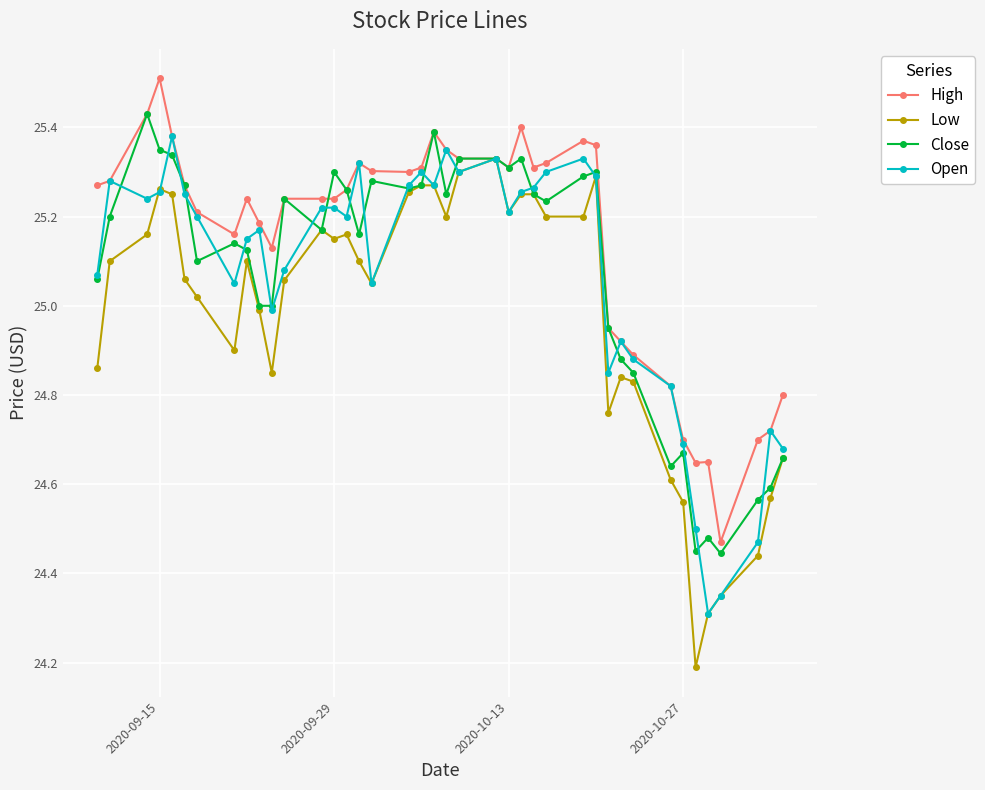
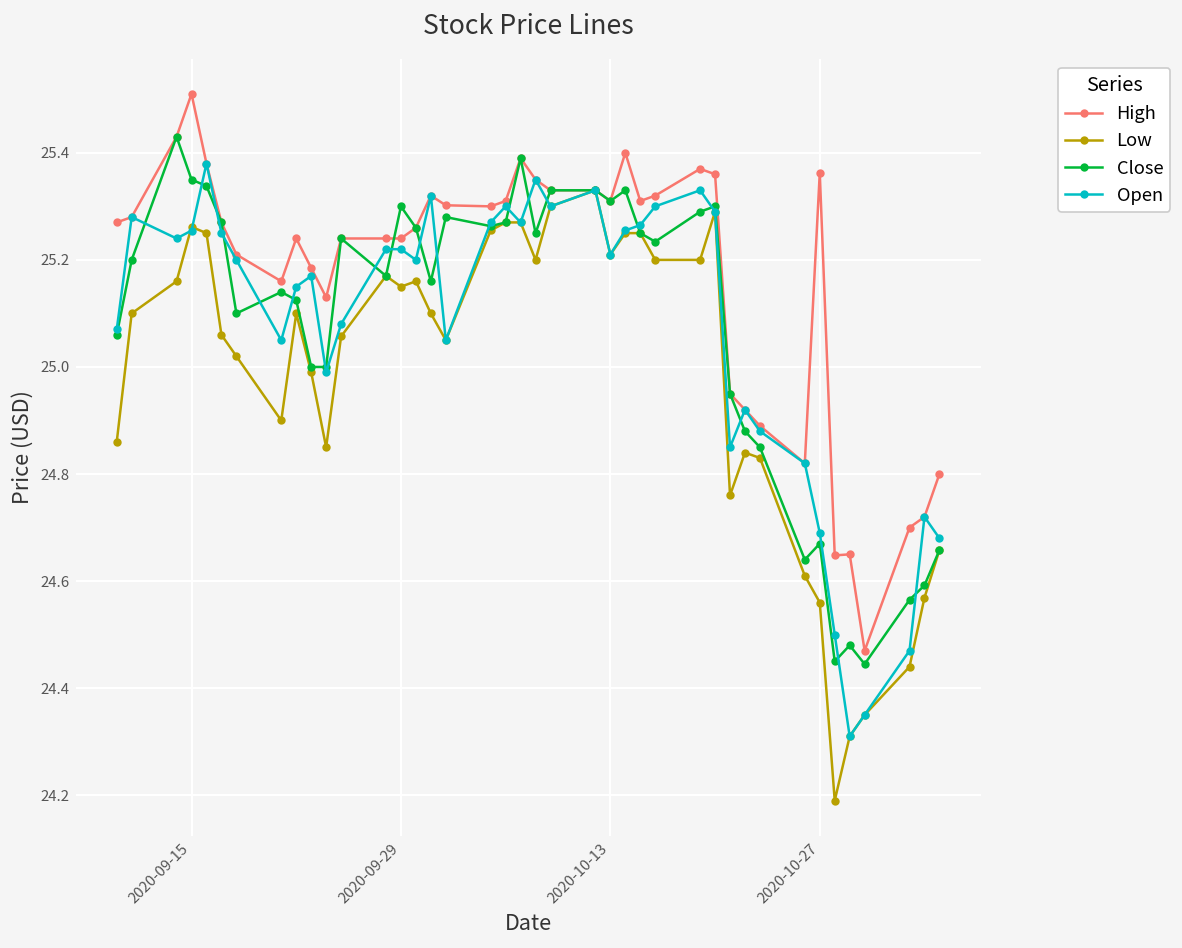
High, 2020-10-27: 24.70 -> 25.36
